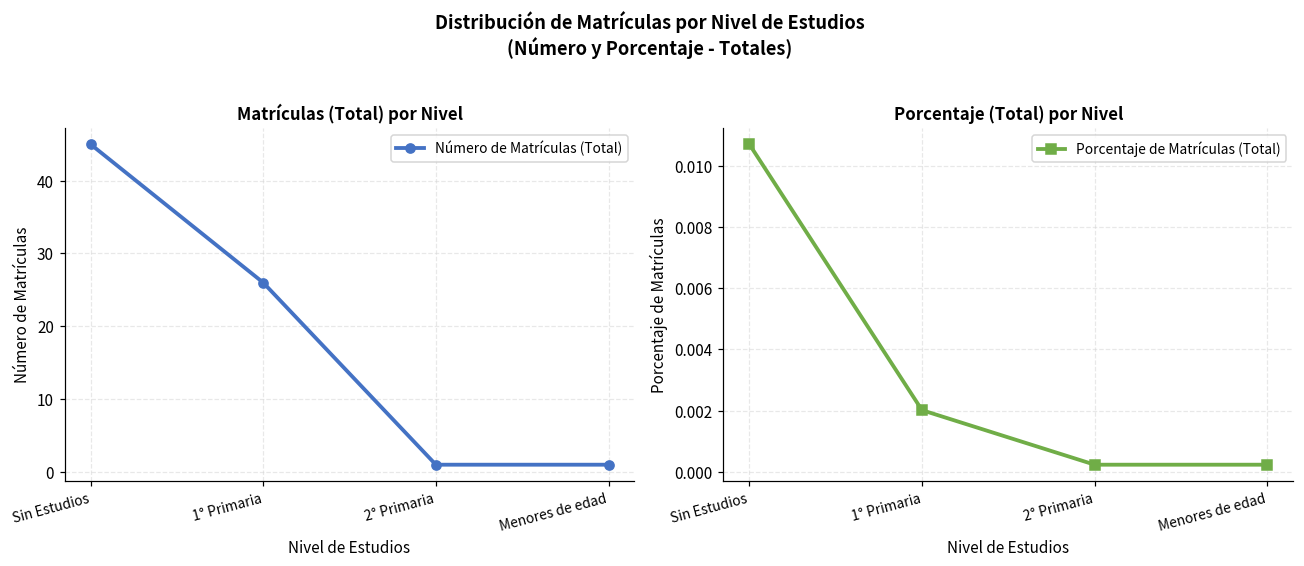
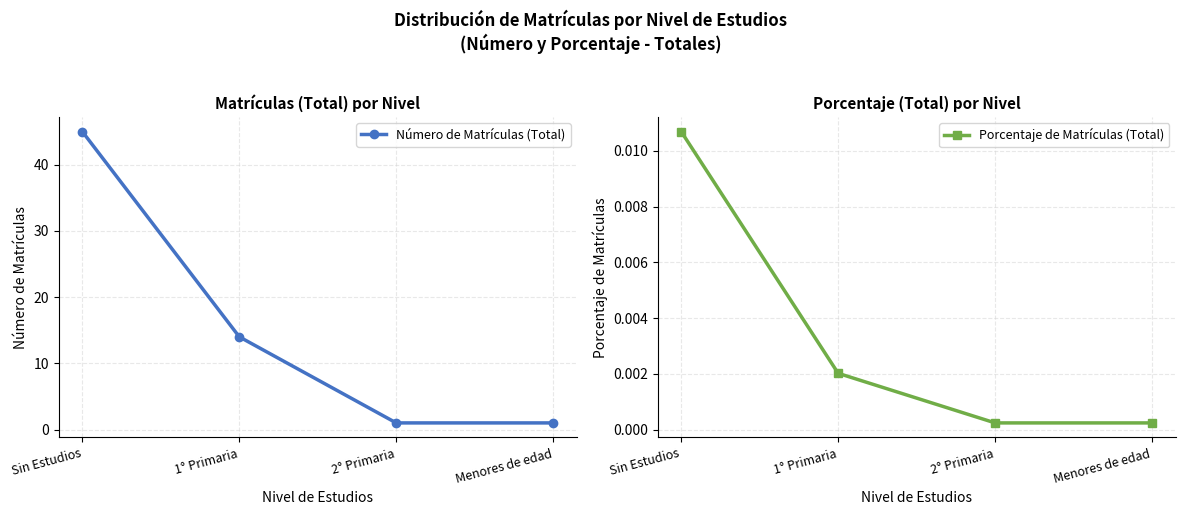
Matrículas (Total) por Nivel, 1° Primaria: 26 -> 14
